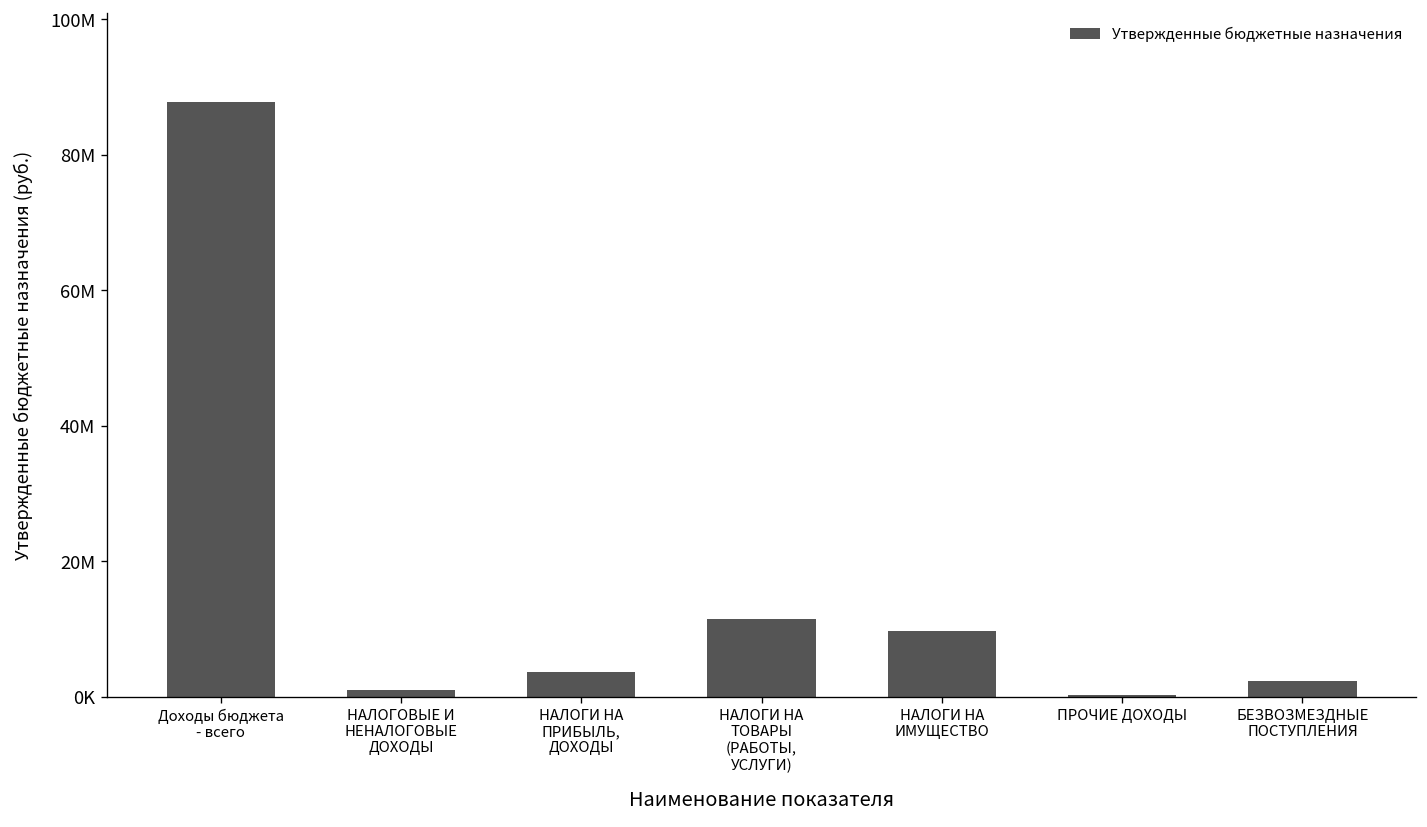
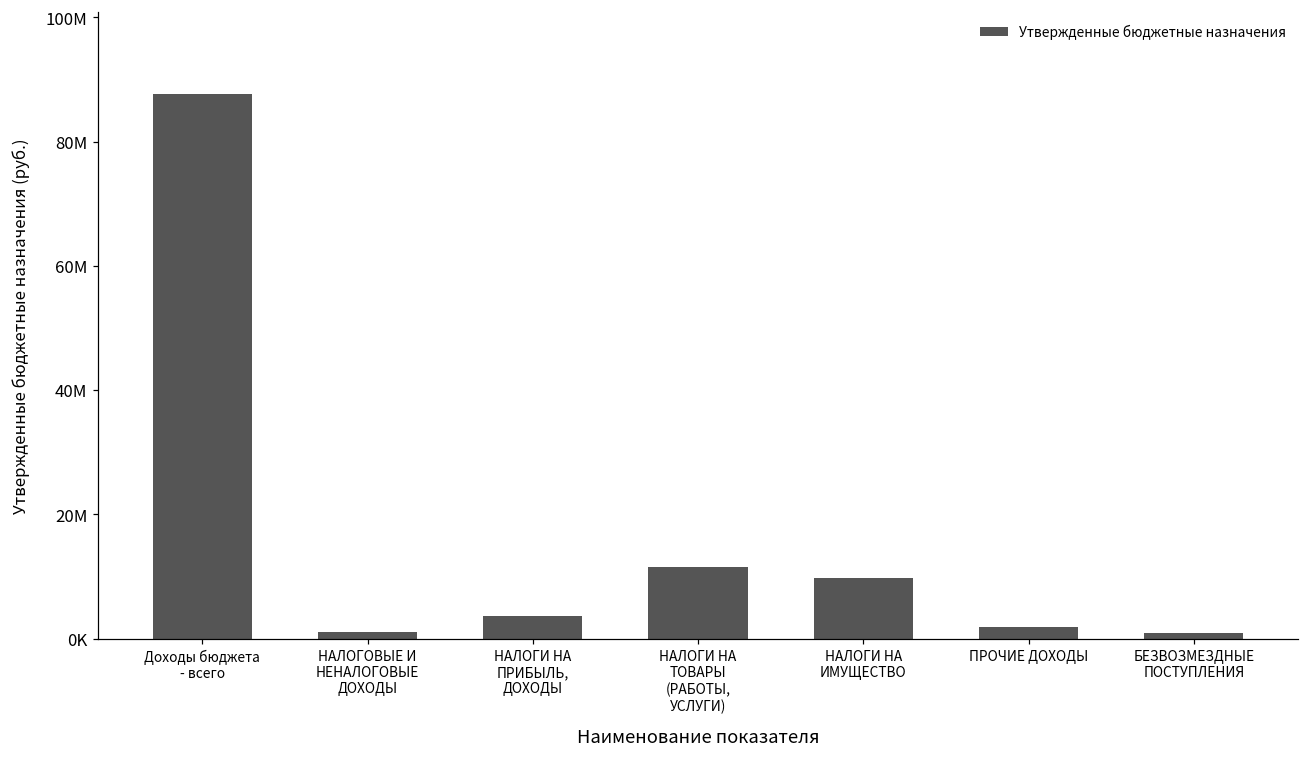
ПРОЧИЕ ДОХОДЫ: 0 -> 2000000
БЕЗВОЗМЕЗДНЫЕ ПОСТУПЛЕНИЯ: 2000000 -> 1000000
